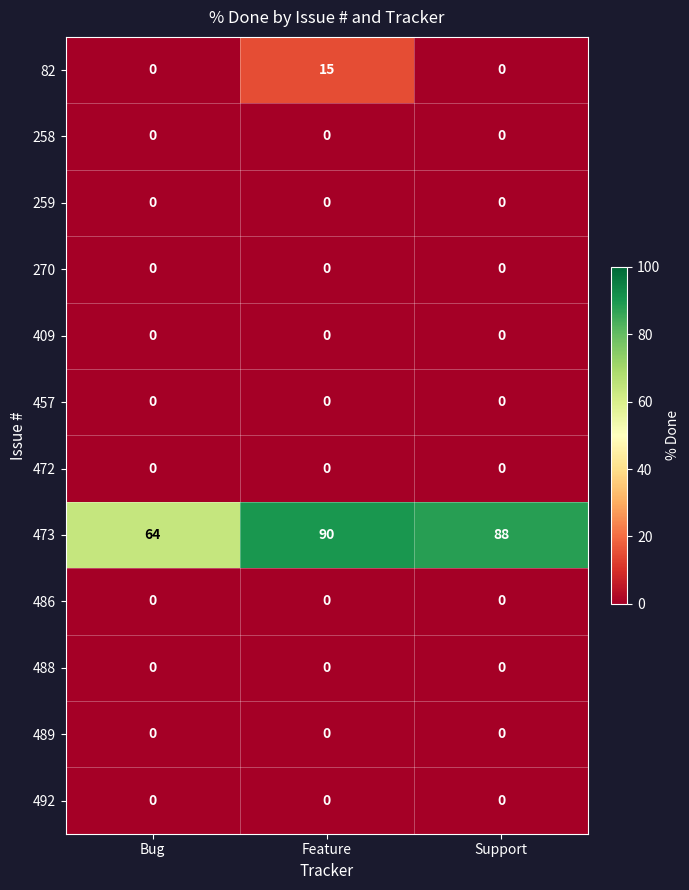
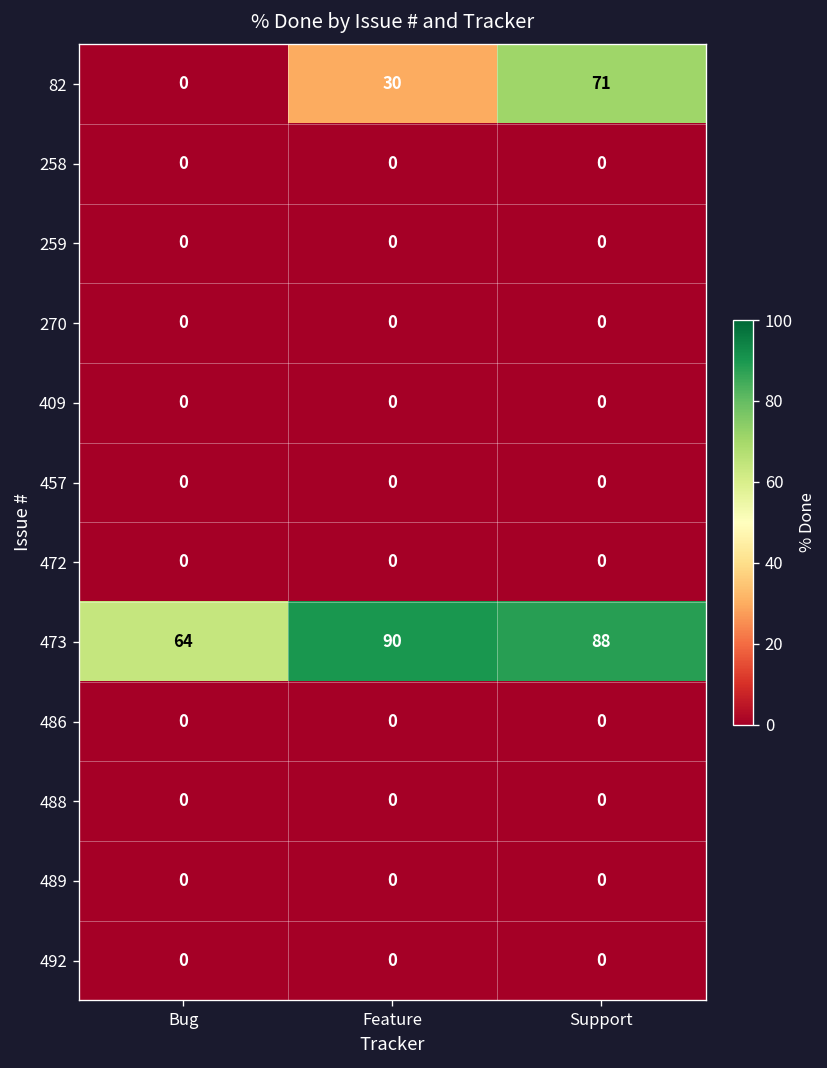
82, Feature: 15 -> 30
82, Support: 0 -> 71
